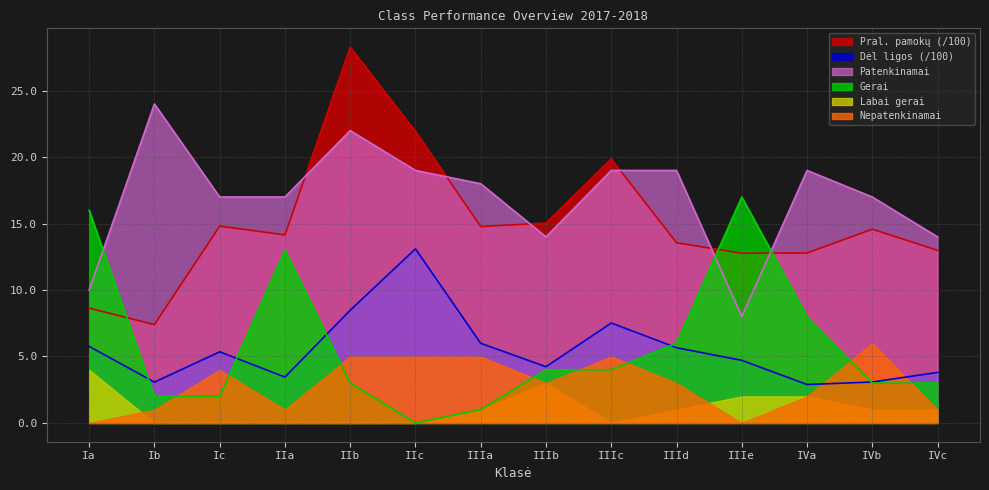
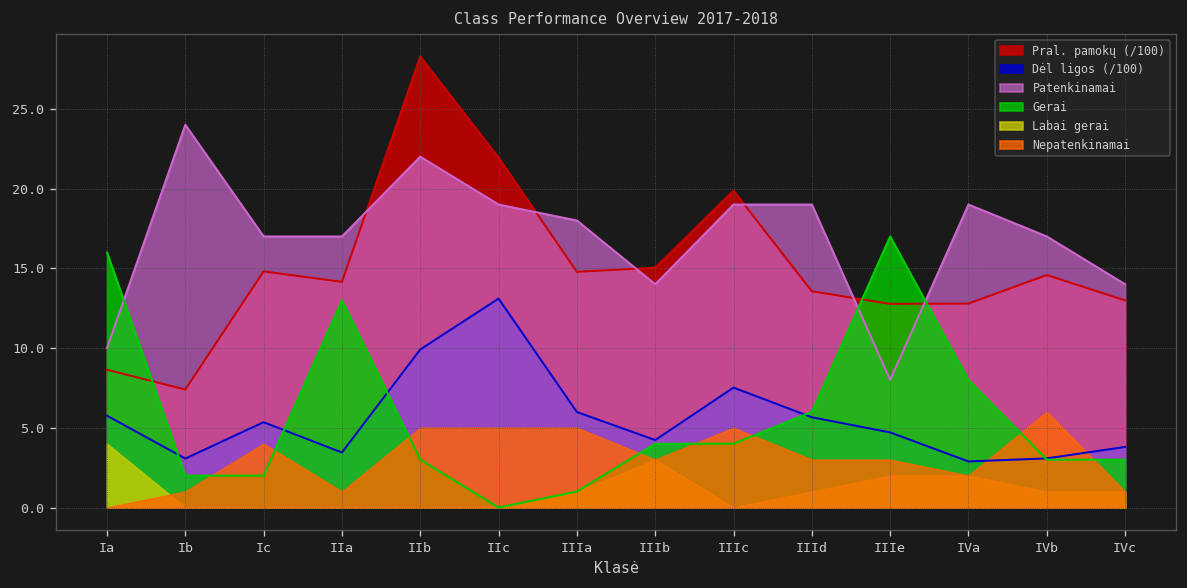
Dėl ligos (/100), IIb: 8.5 -> 9.9
Nepatenkinamai, IIIe: 0 -> 3
